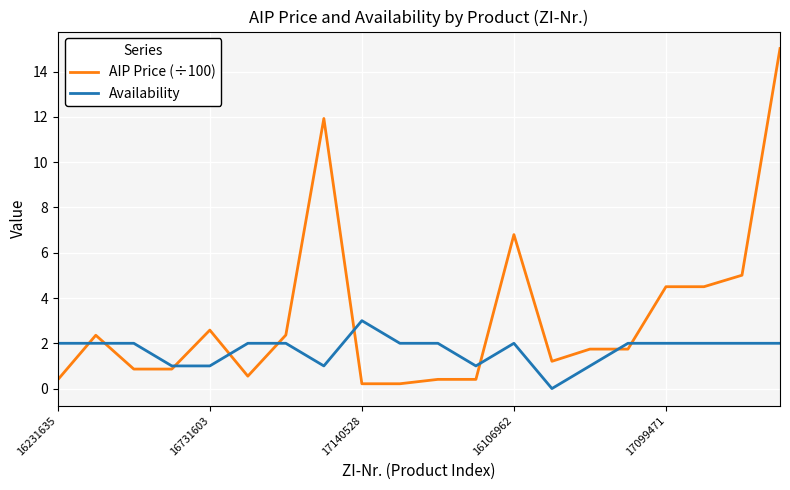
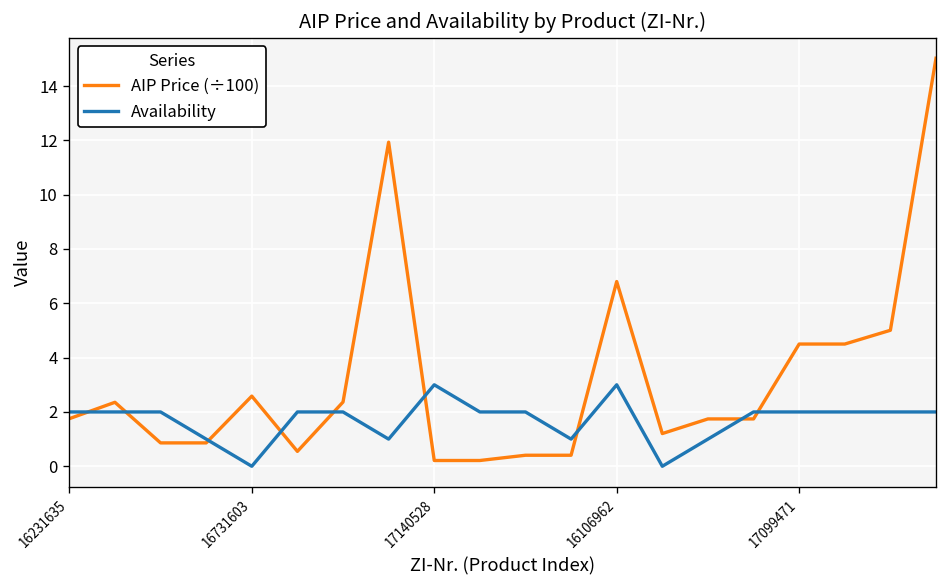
AIP Price (÷100), 16231635: 0.4 -> 1.8
Availability, 16731603: 1 -> 0
Availability, 16106962: 2 -> 3
